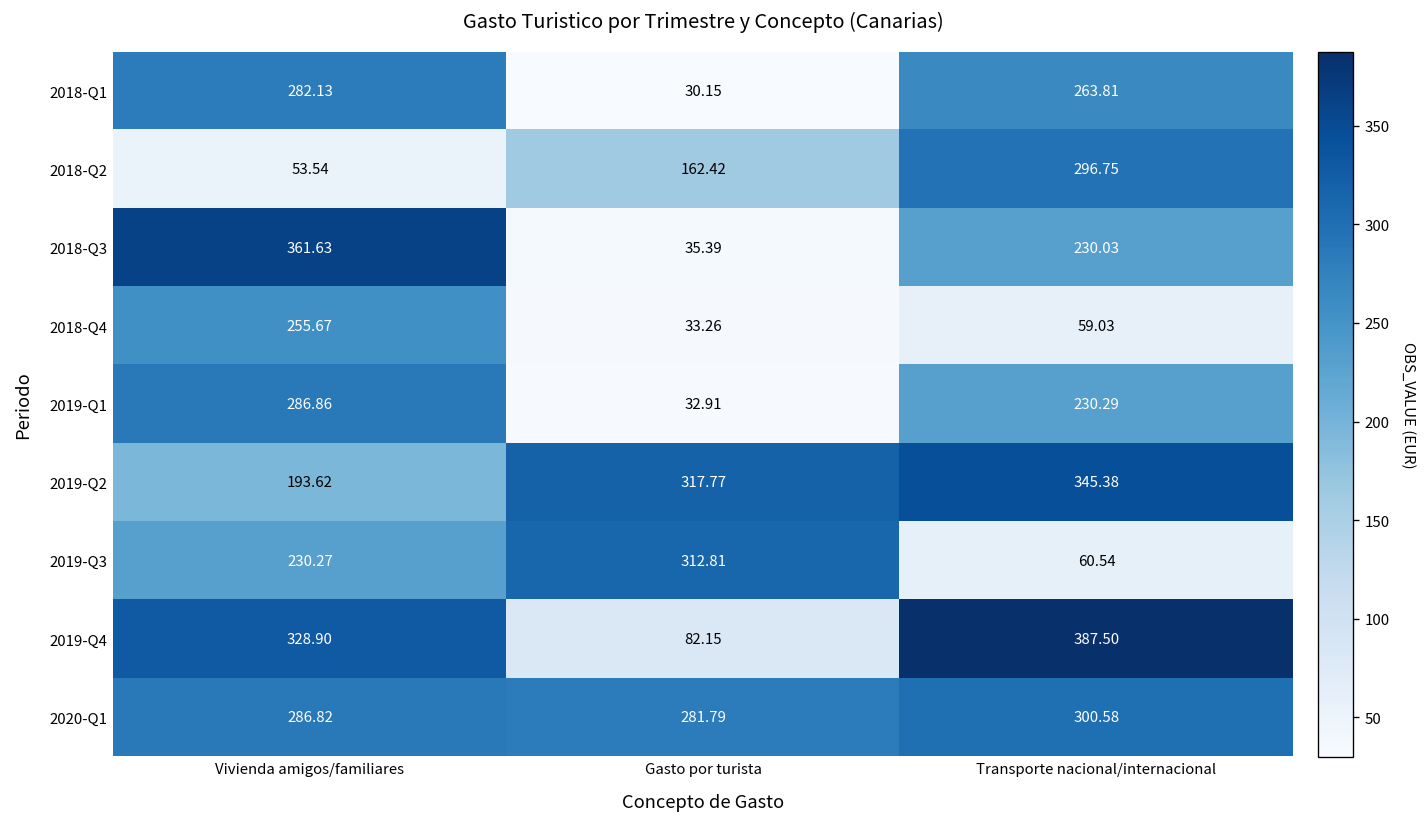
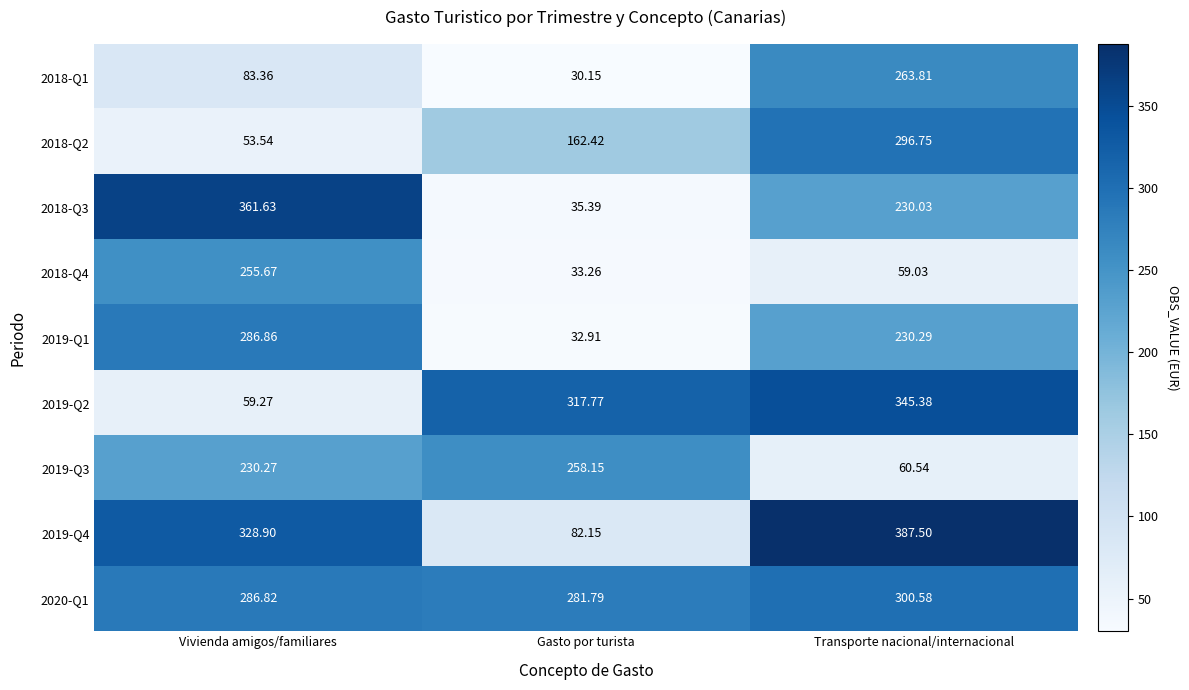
2018-Q1, Vivienda amigos/familiares: 282.13 -> 83.36
2019-Q2, Vivienda amigos/familiares: 193.62 -> 59.27
2019-Q3, Gasto por turista: 312.81 -> 258.15
